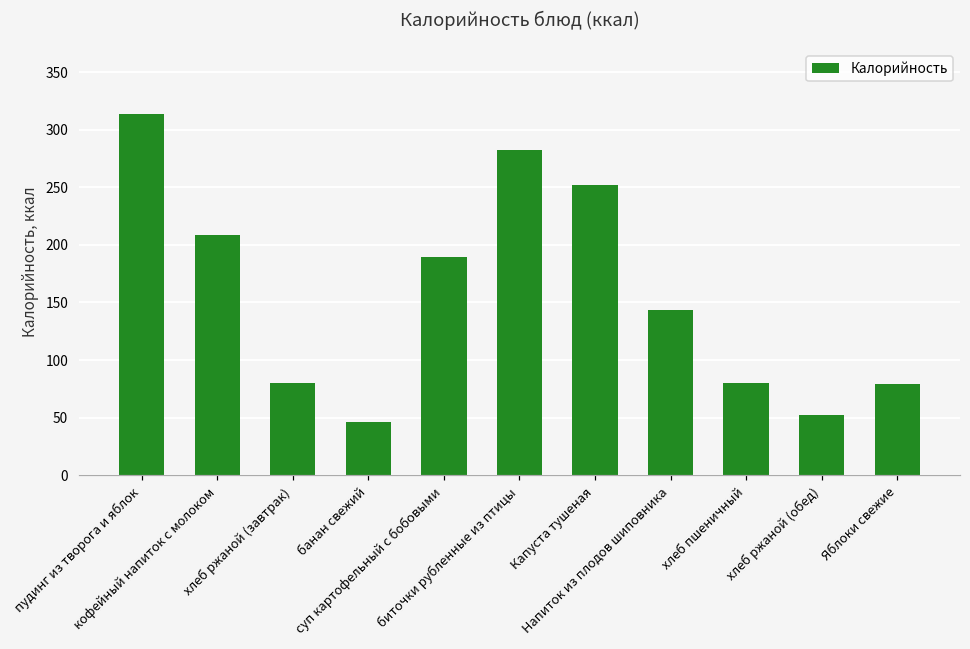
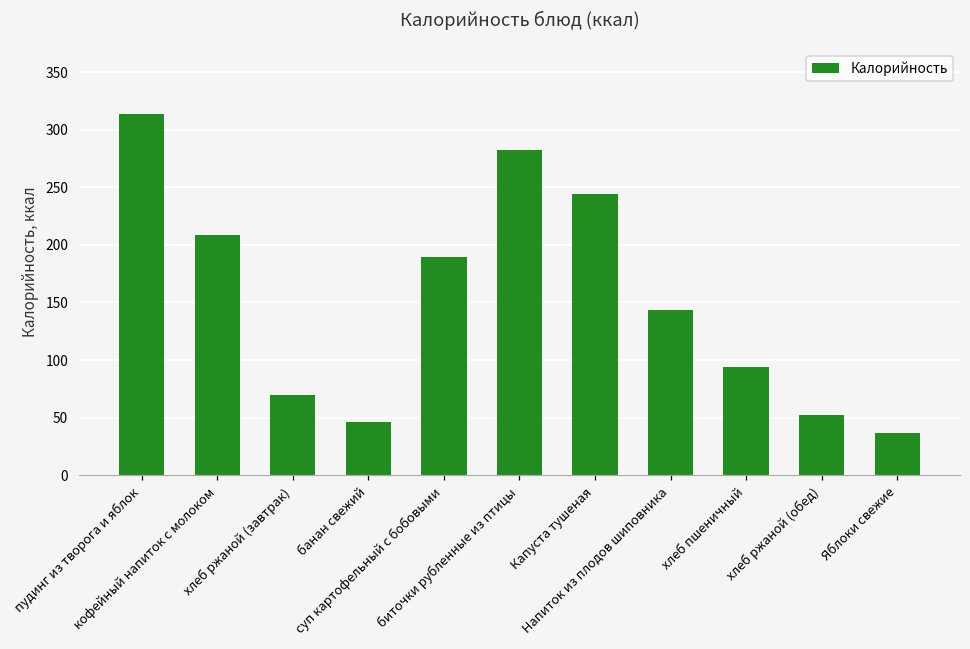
хлеб ржаной (завтрак): 80 -> 70
Капуста тушеная: 252 -> 244
хлеб пшеничный: 80 -> 94
Яблоки свежие: 80 -> 36
